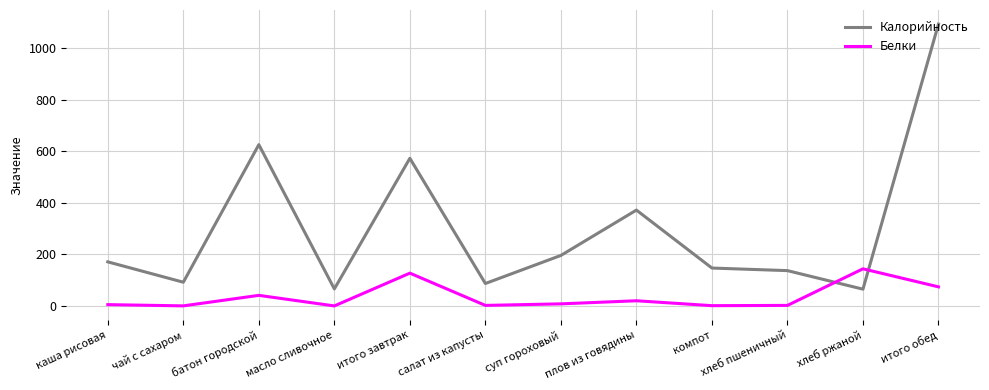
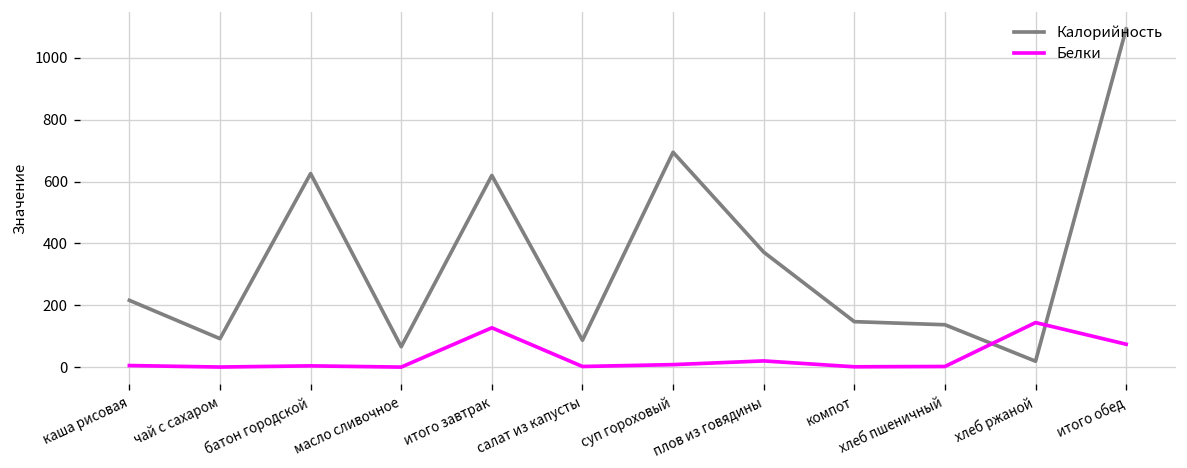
Калорийность, каша рисовая: 170 -> 220
Белки, батон городской: 40 -> 0
Калорийность, итого завтрак: 570 -> 620
Калорийность, суп гороховый: 200 -> 700
Калорийность, хлеб ржаной: 70 -> 20
